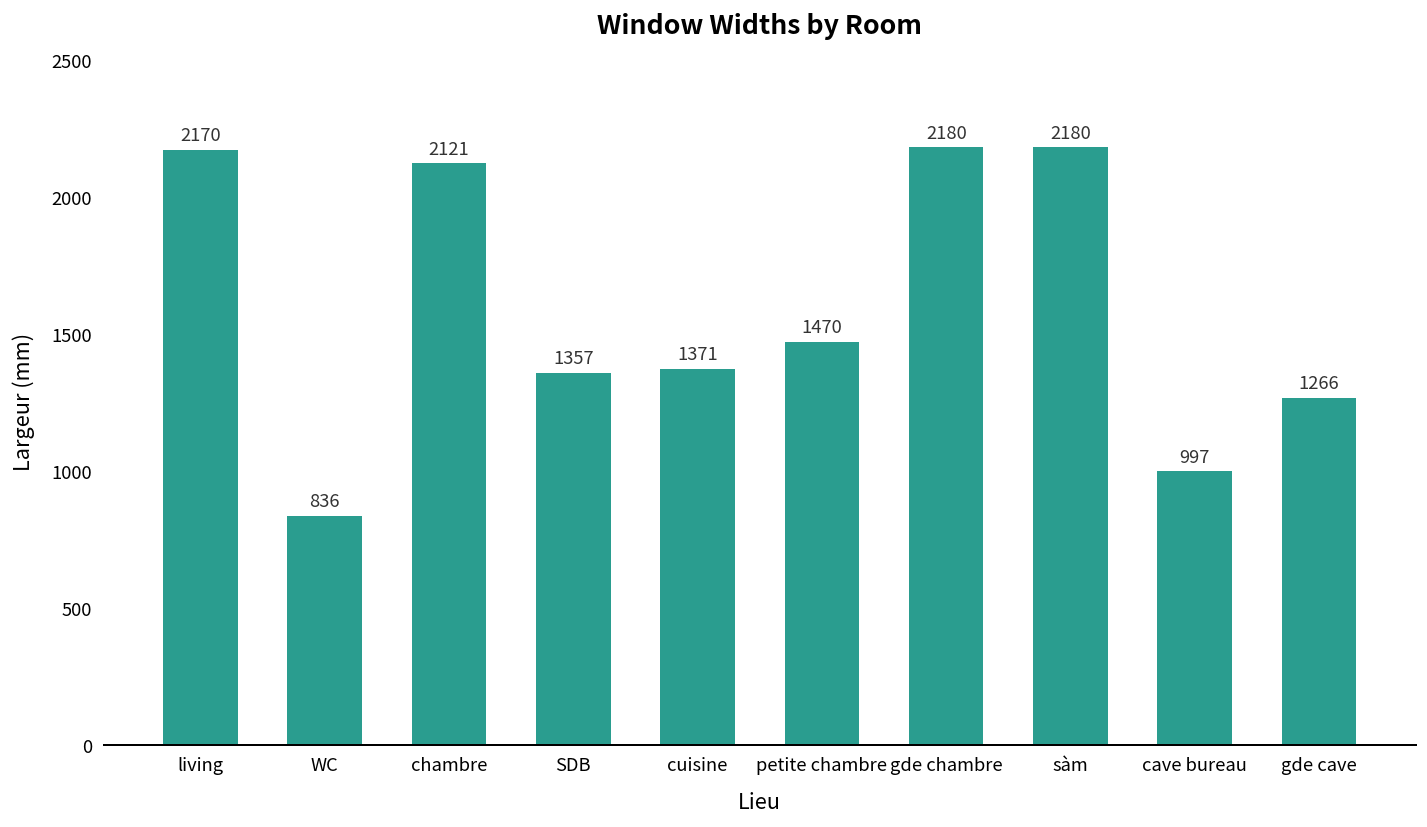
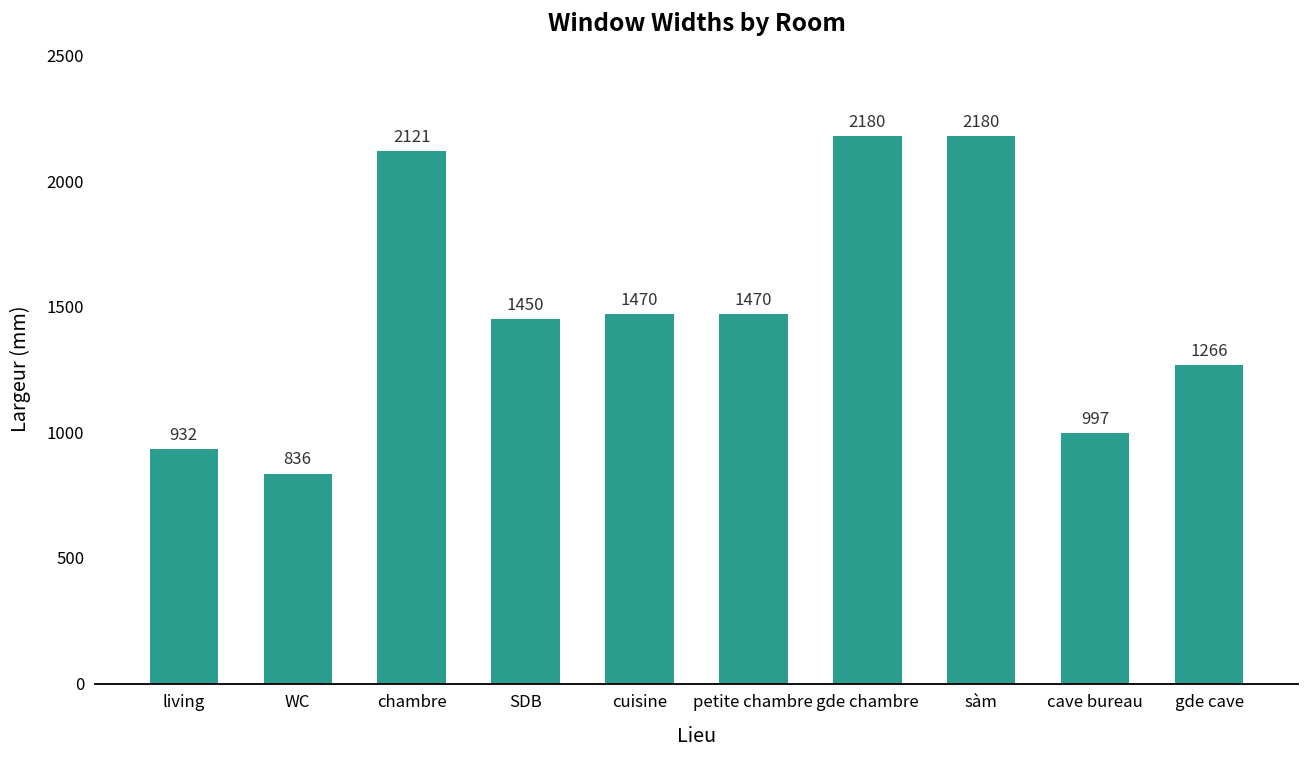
living: 2170 -> 932
SDB: 1357 -> 1450
cuisine: 1371 -> 1470
